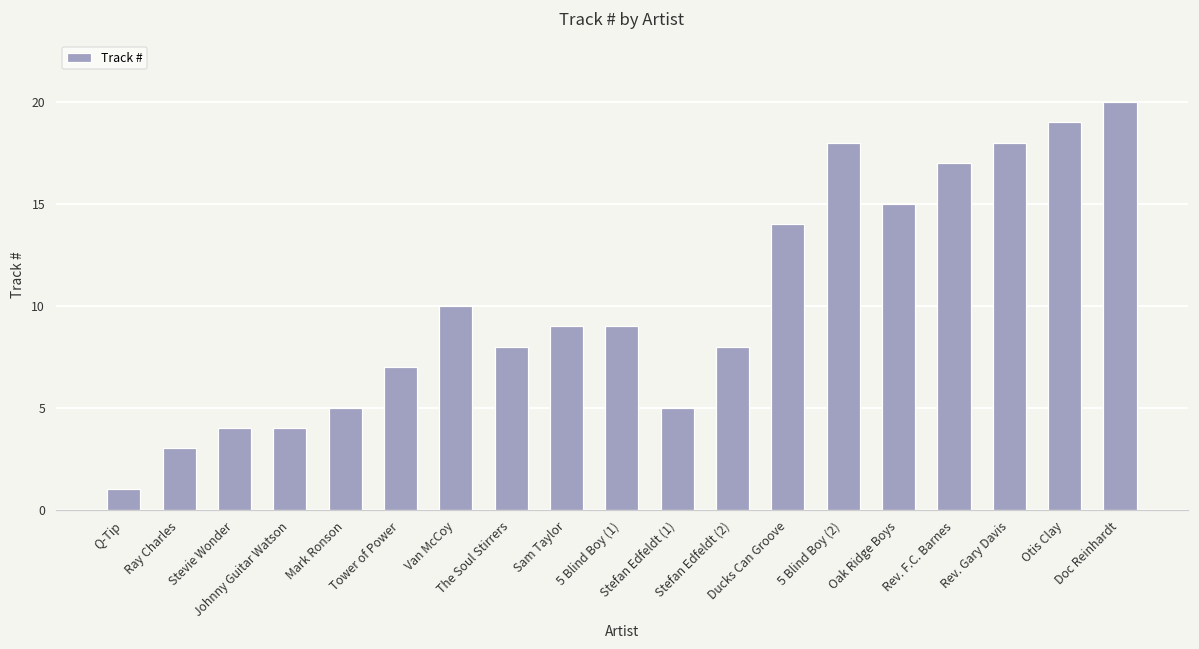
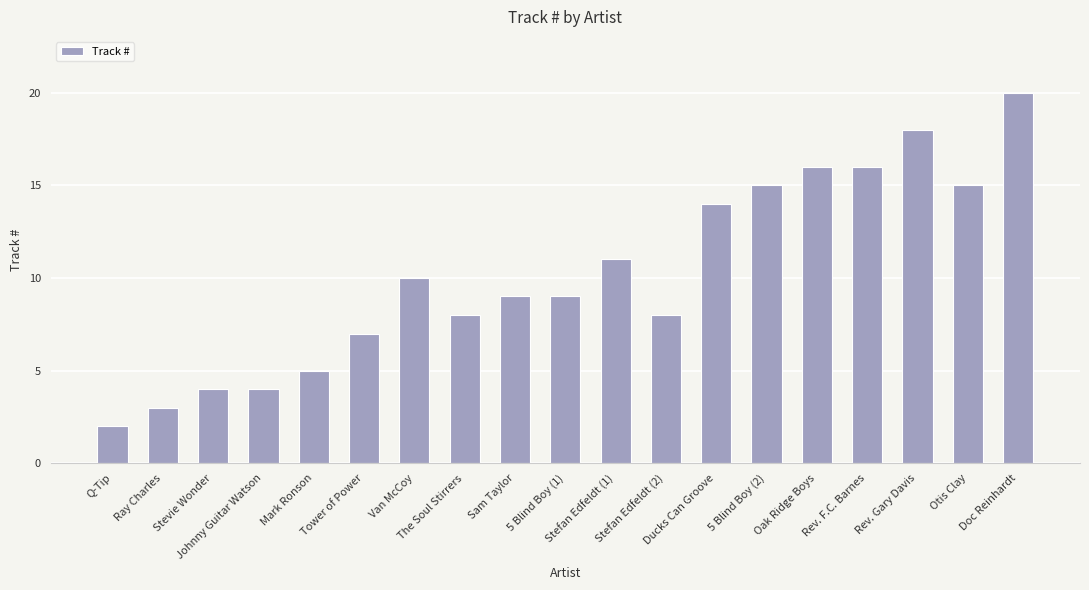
Q-Tip: 1 -> 2
Stefan Edfeldt (1): 5 -> 11
5 Blind Boy (2): 18 -> 15
Oak Ridge Boys: 15 -> 16
Rev. F.C. Barnes: 17 -> 16
Otis Clay: 19 -> 15
